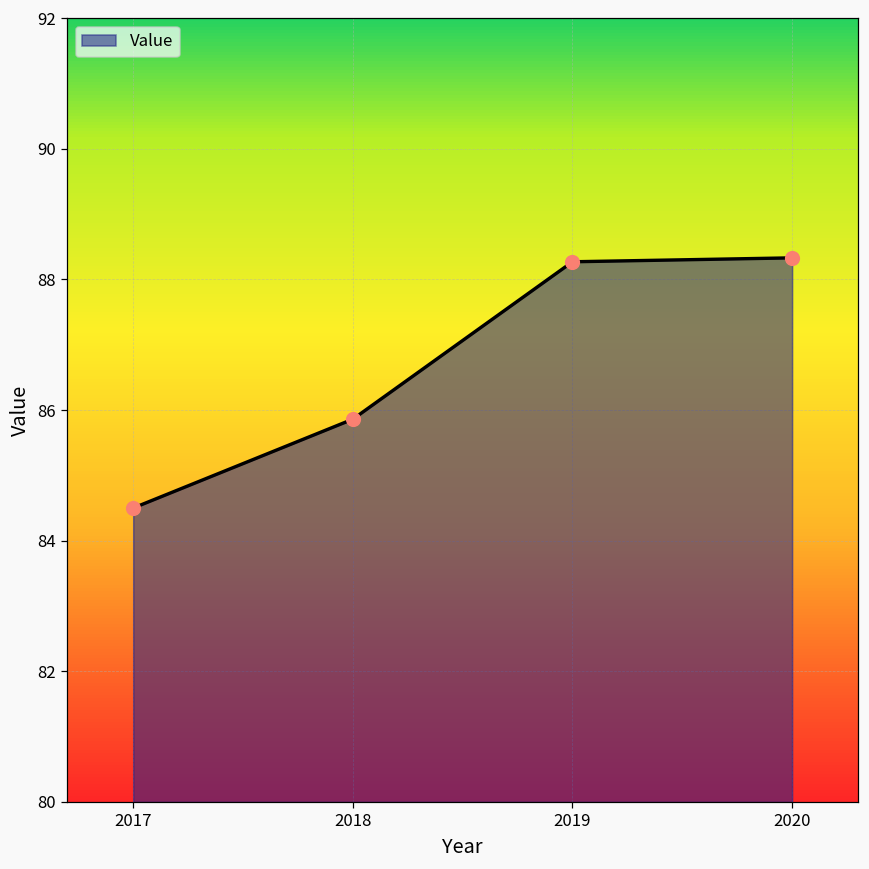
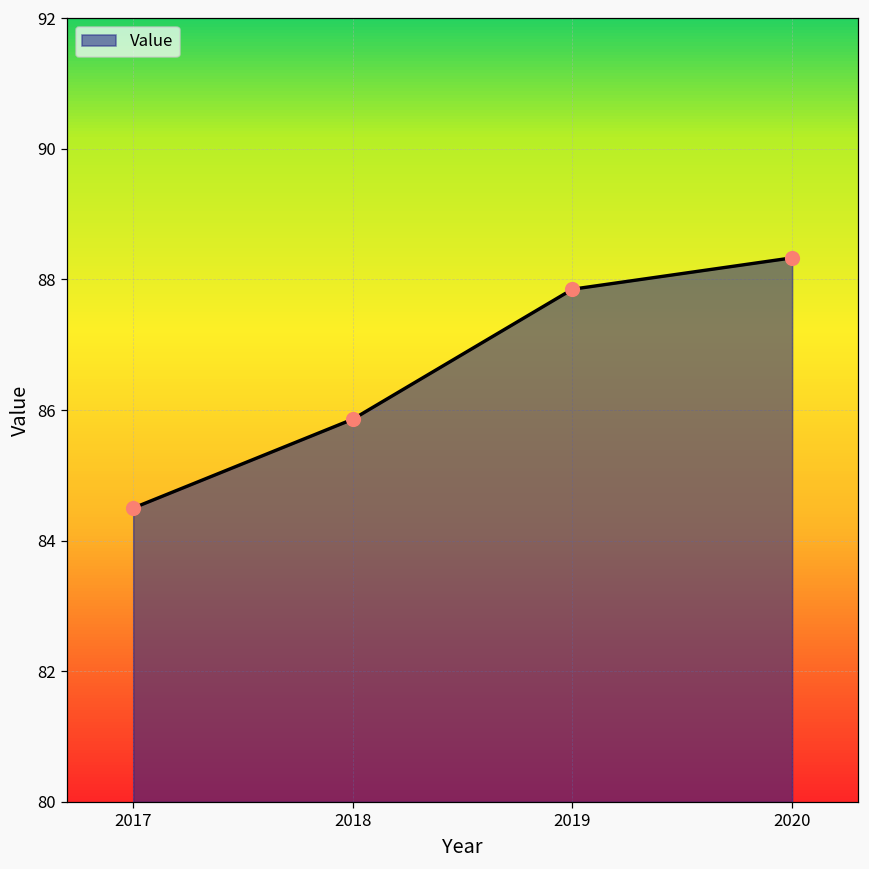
2019: 88.3 -> 87.9
